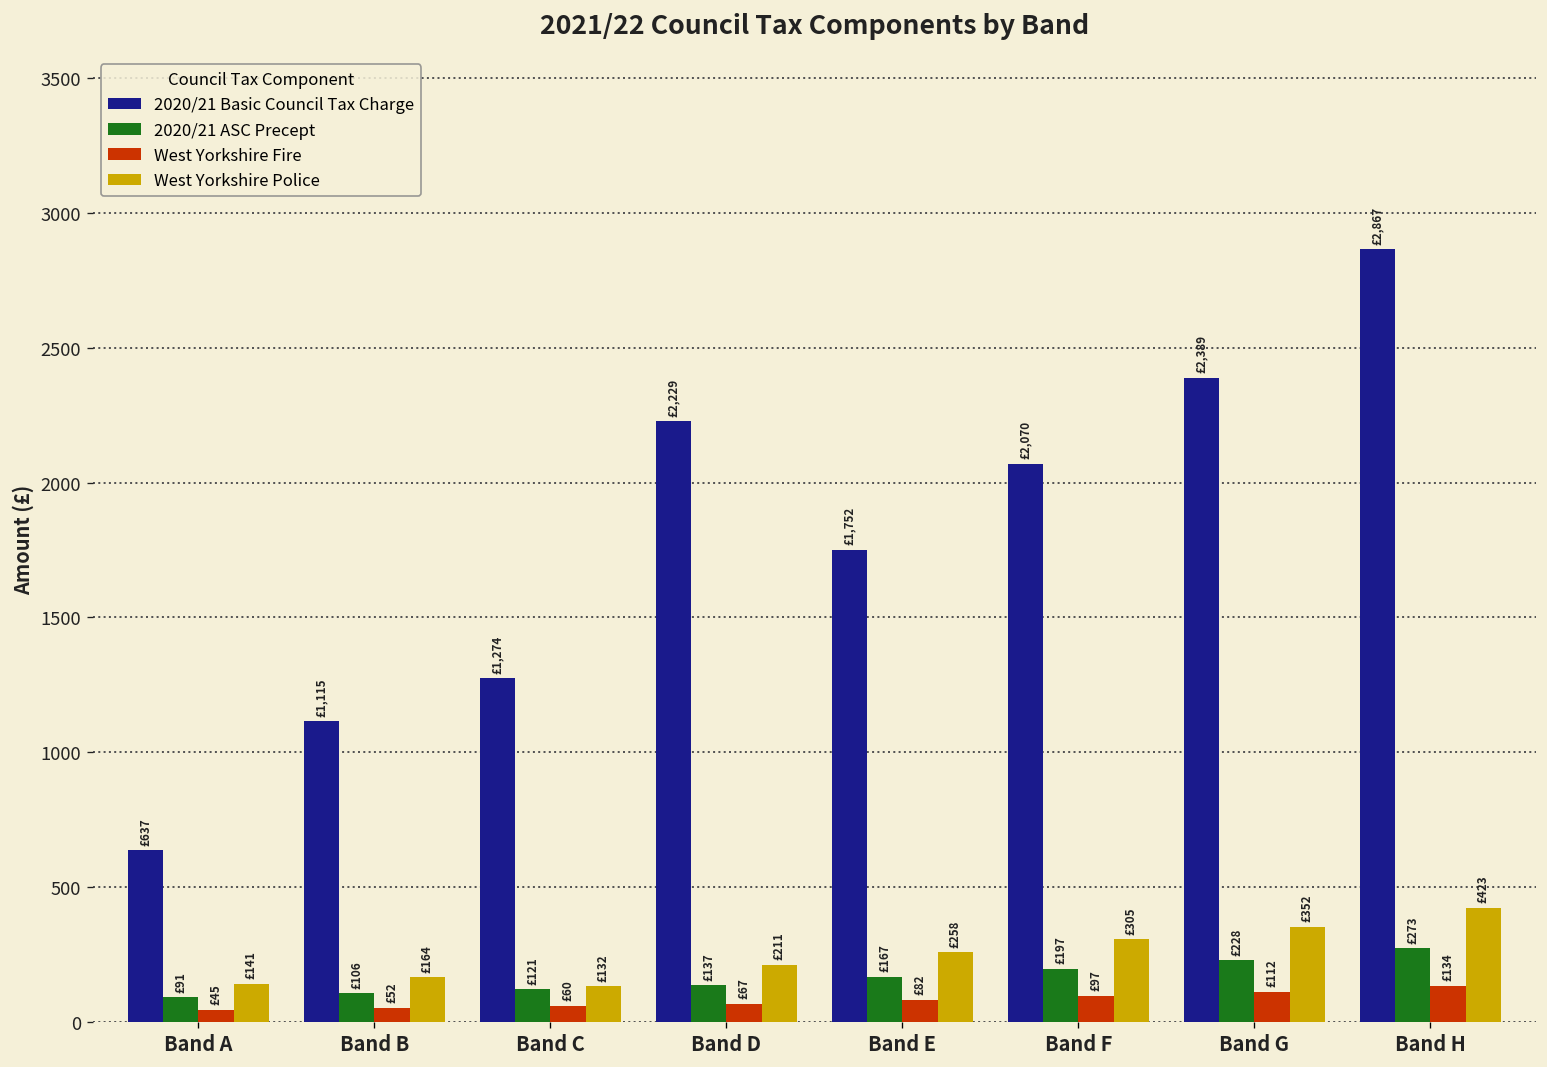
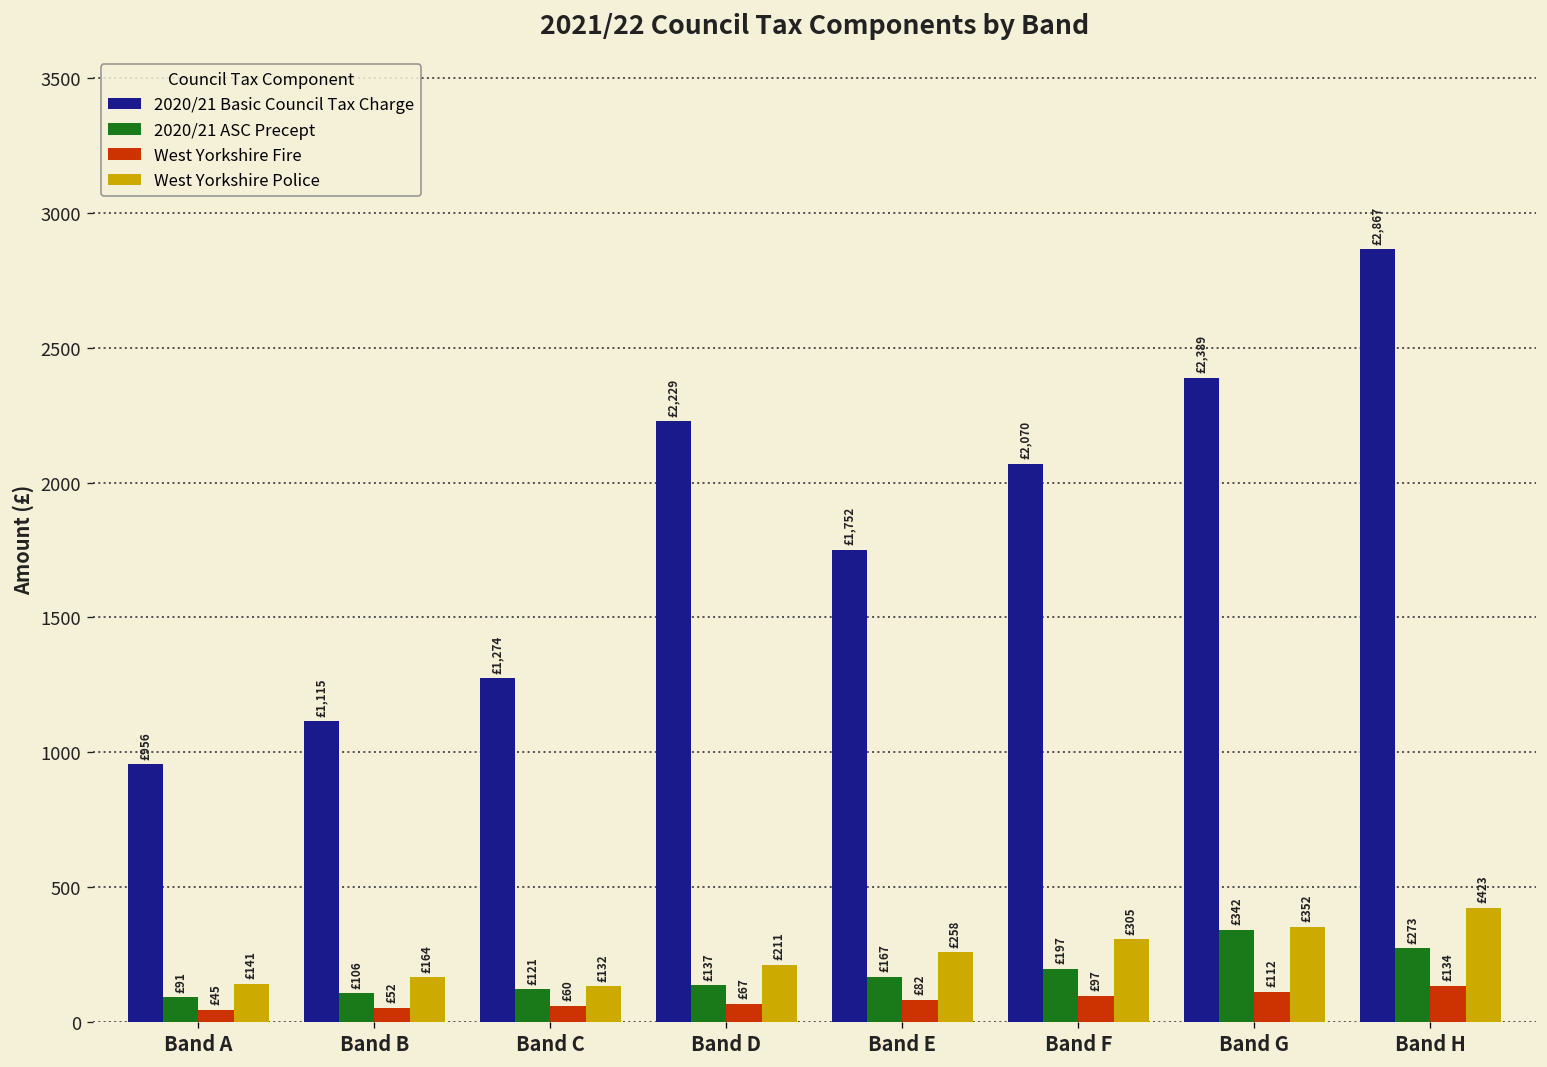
2020/21 Basic Council Tax Charge, Band A: £637 -> £956
2020/21 ASC Precept, Band G: £228 -> £342
